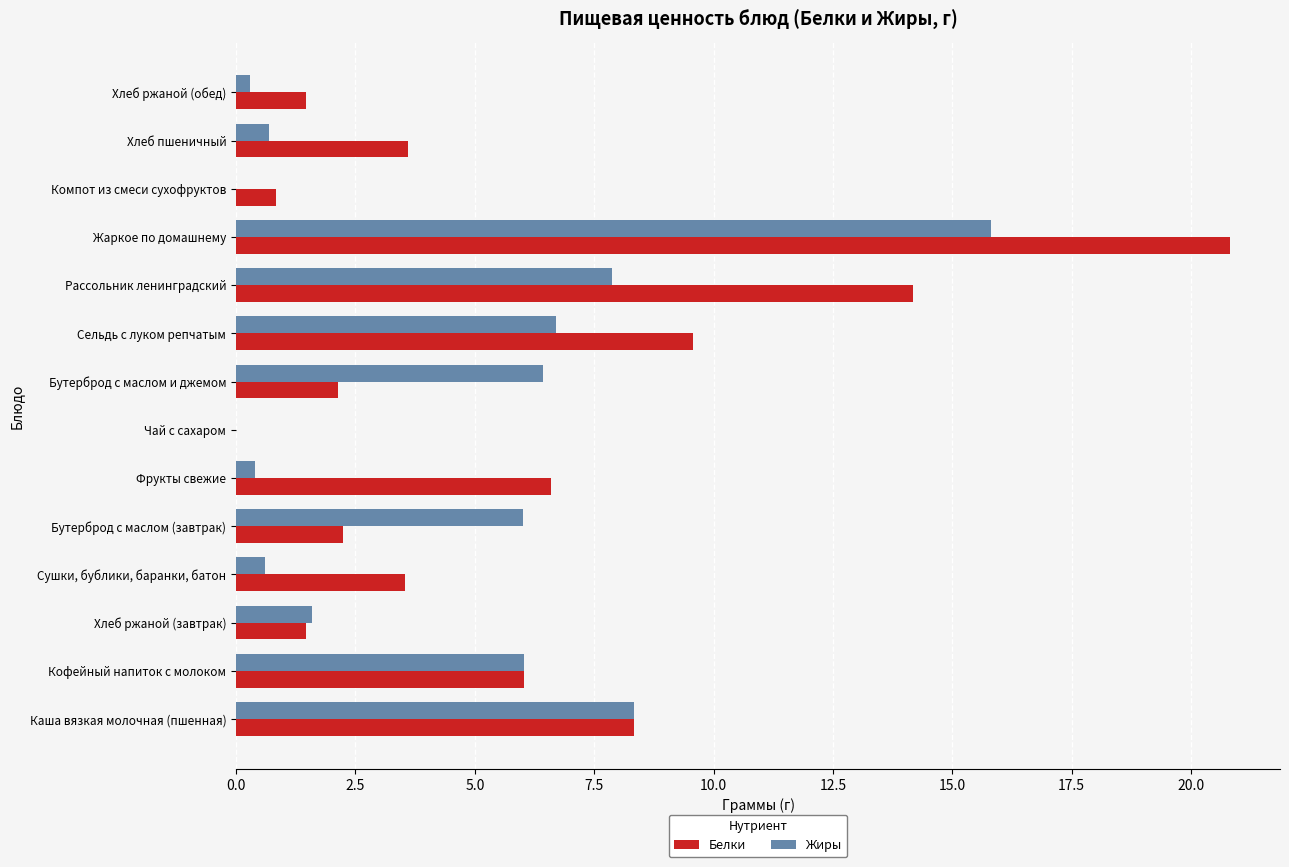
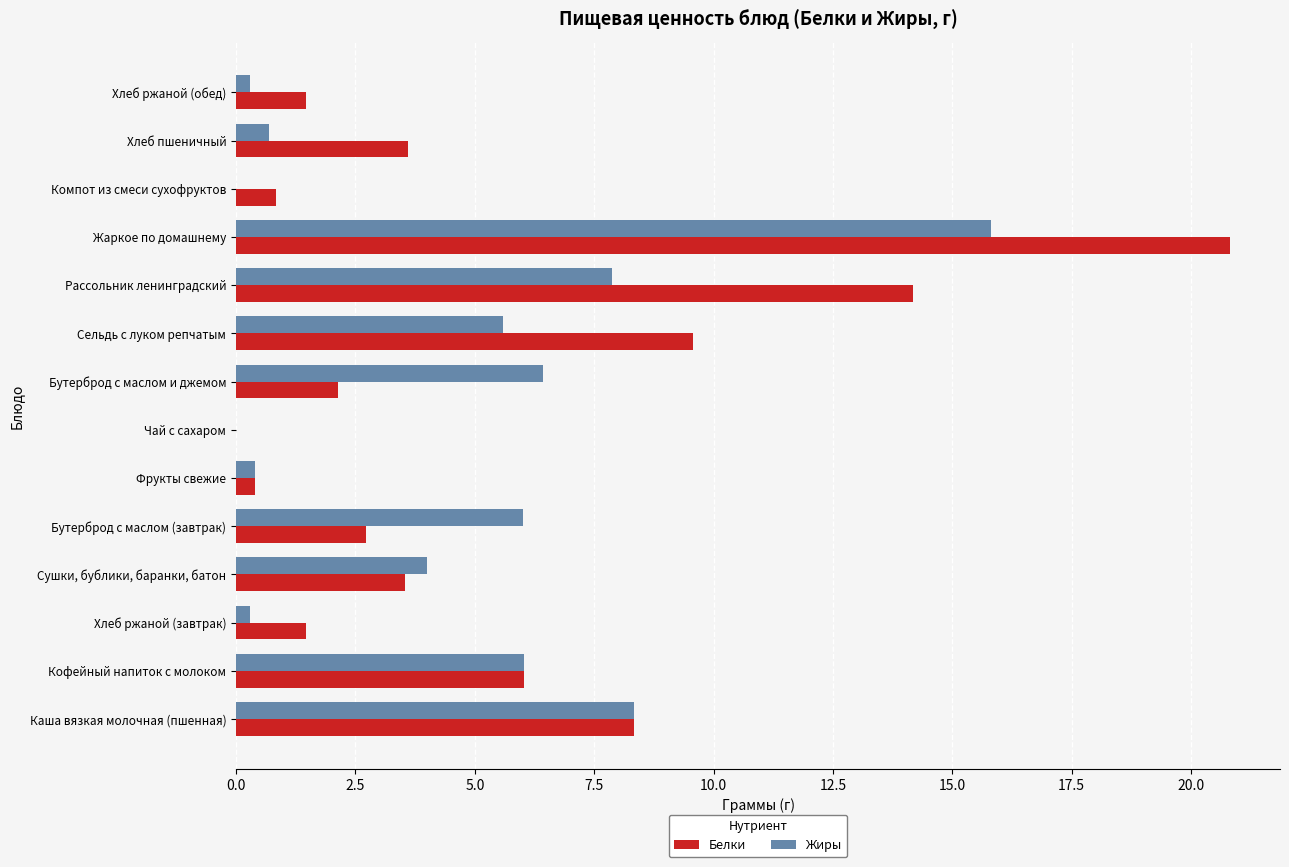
Жиры, Сельдь с луком репчатым: 6.7 -> 5.6
Белки, Фрукты свежие: 6.6 -> 0.4
Белки, Бутерброд с маслом (завтрак): 2.2 -> 2.7
Жиры, Сушки, бублики, баранки, батон: 0.6 -> 4.0
Жиры, Хлеб ржаной (завтрак): 1.6 -> 0.3
